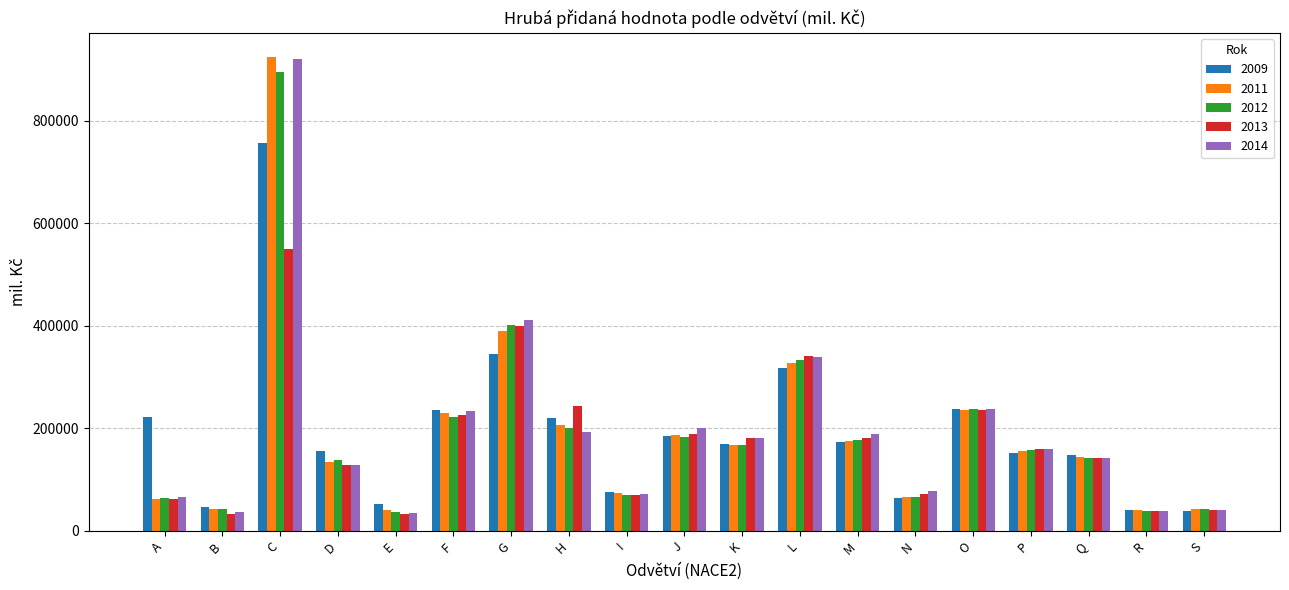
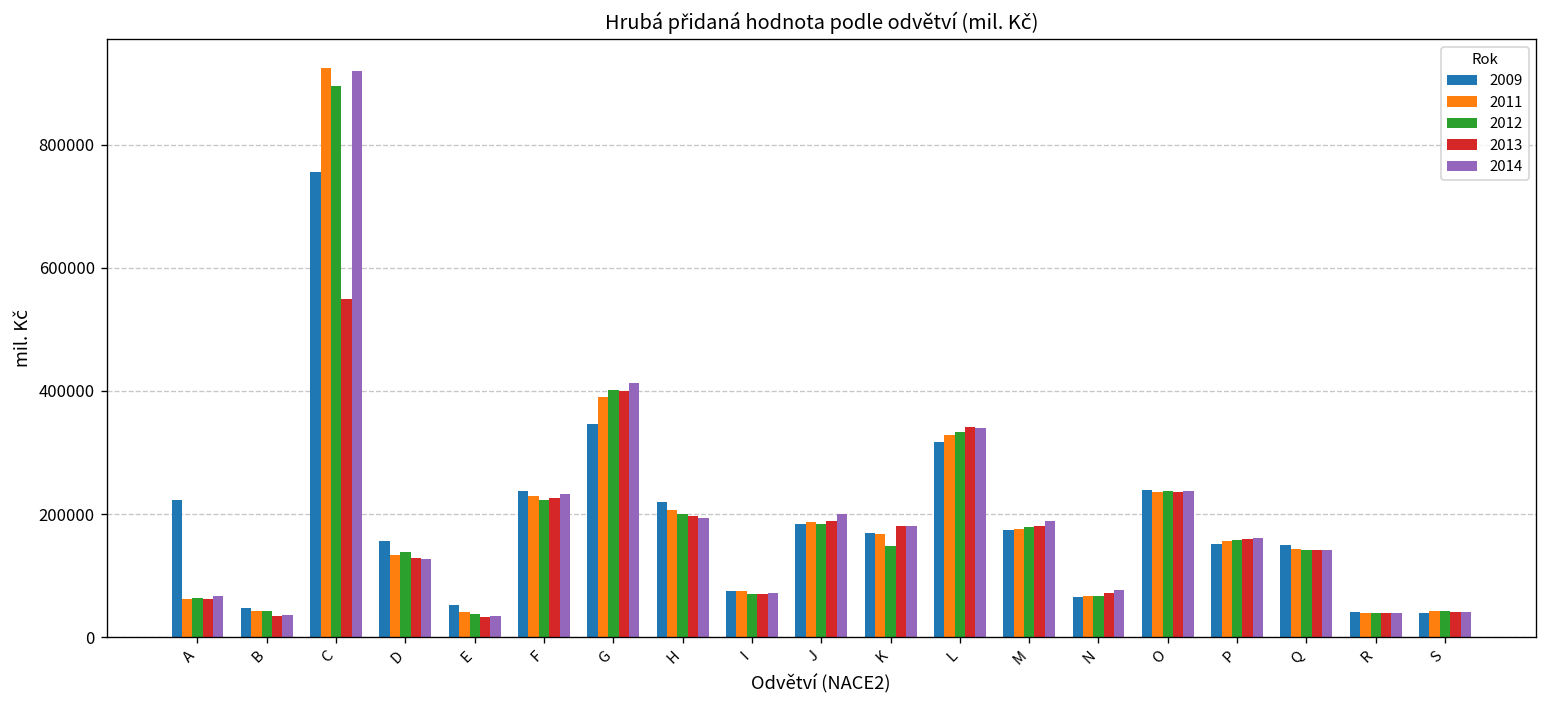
2013, H: 240000 -> 200000
2012, K: 170000 -> 150000
